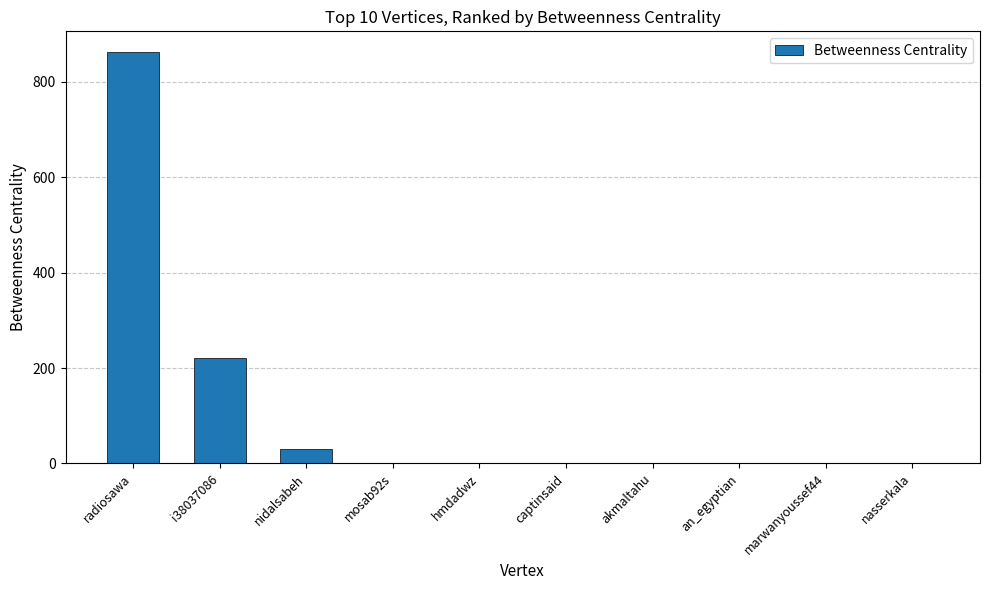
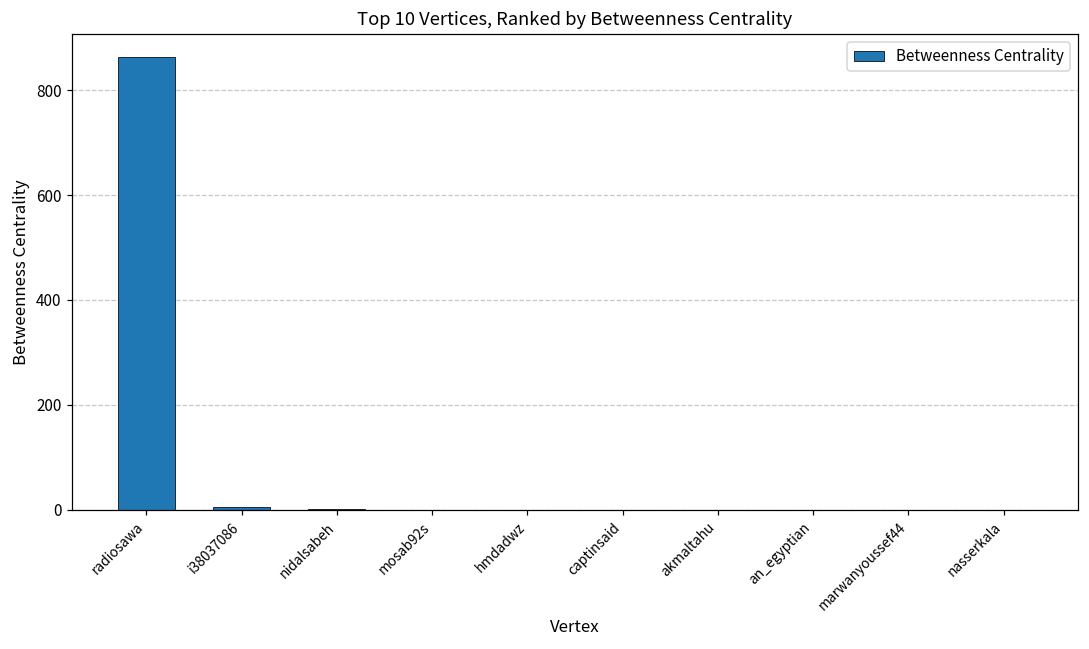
i38037086: 220 -> 10
nidalsabeh: 30 -> 0
